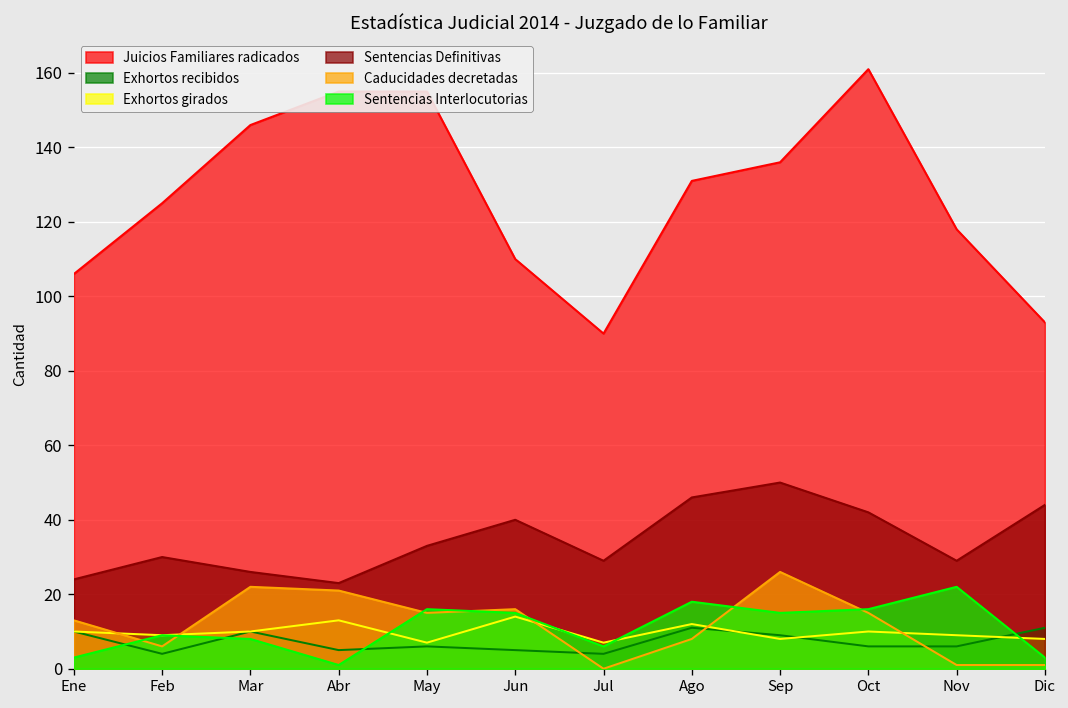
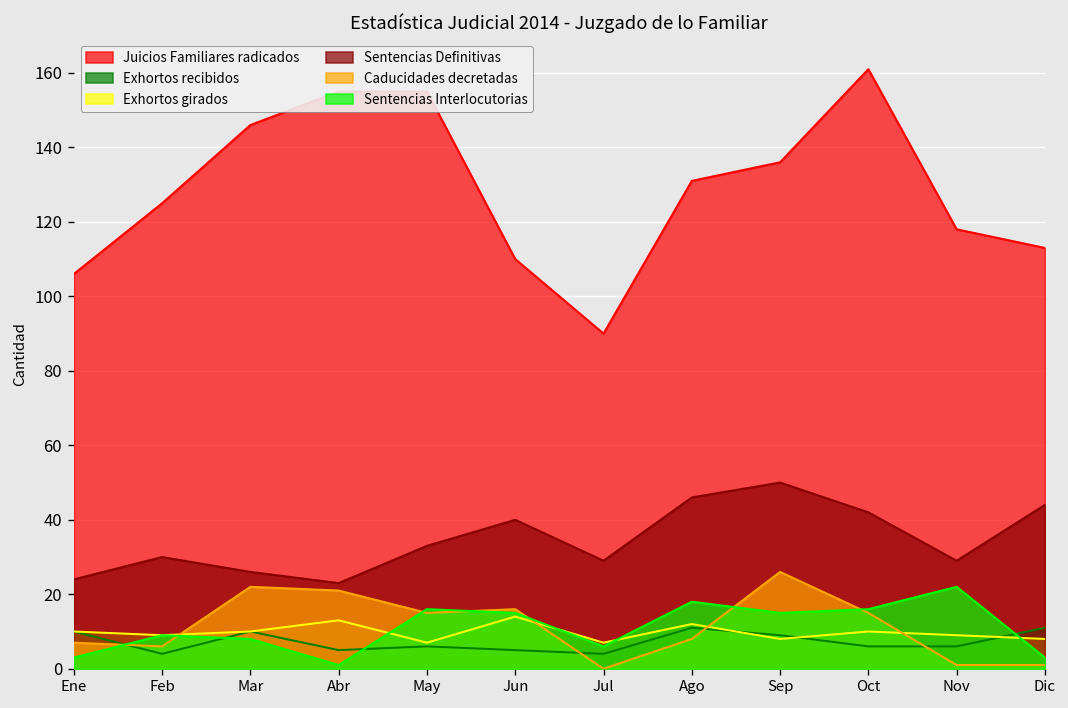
Caducidades decretadas, Ene: 13 -> 7
Juicios Familiares radicados, Dic: 93 -> 113
